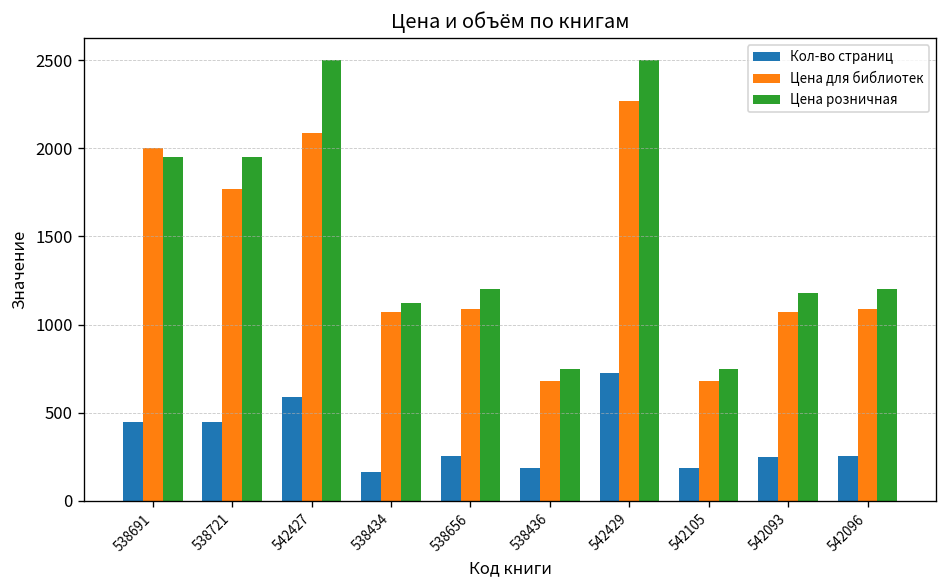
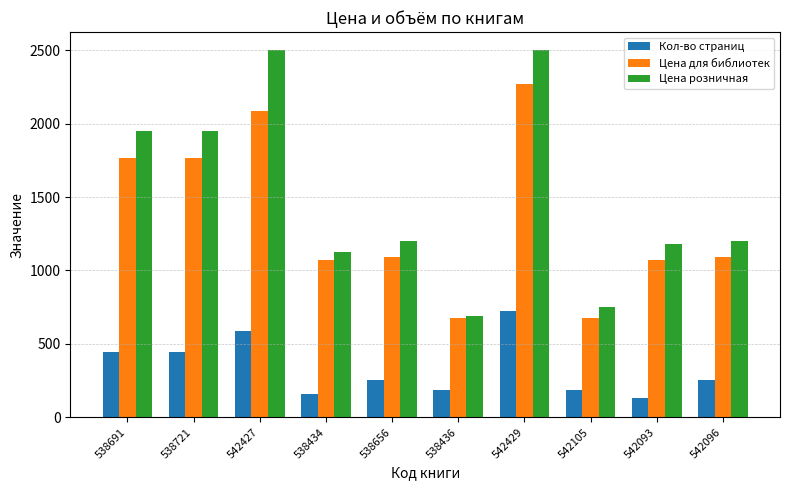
Цена для библиотек, 538691: 2000 -> 1770
Цена розничная, 538436: 750 -> 690
Кол-во страниц, 542093: 250 -> 130
